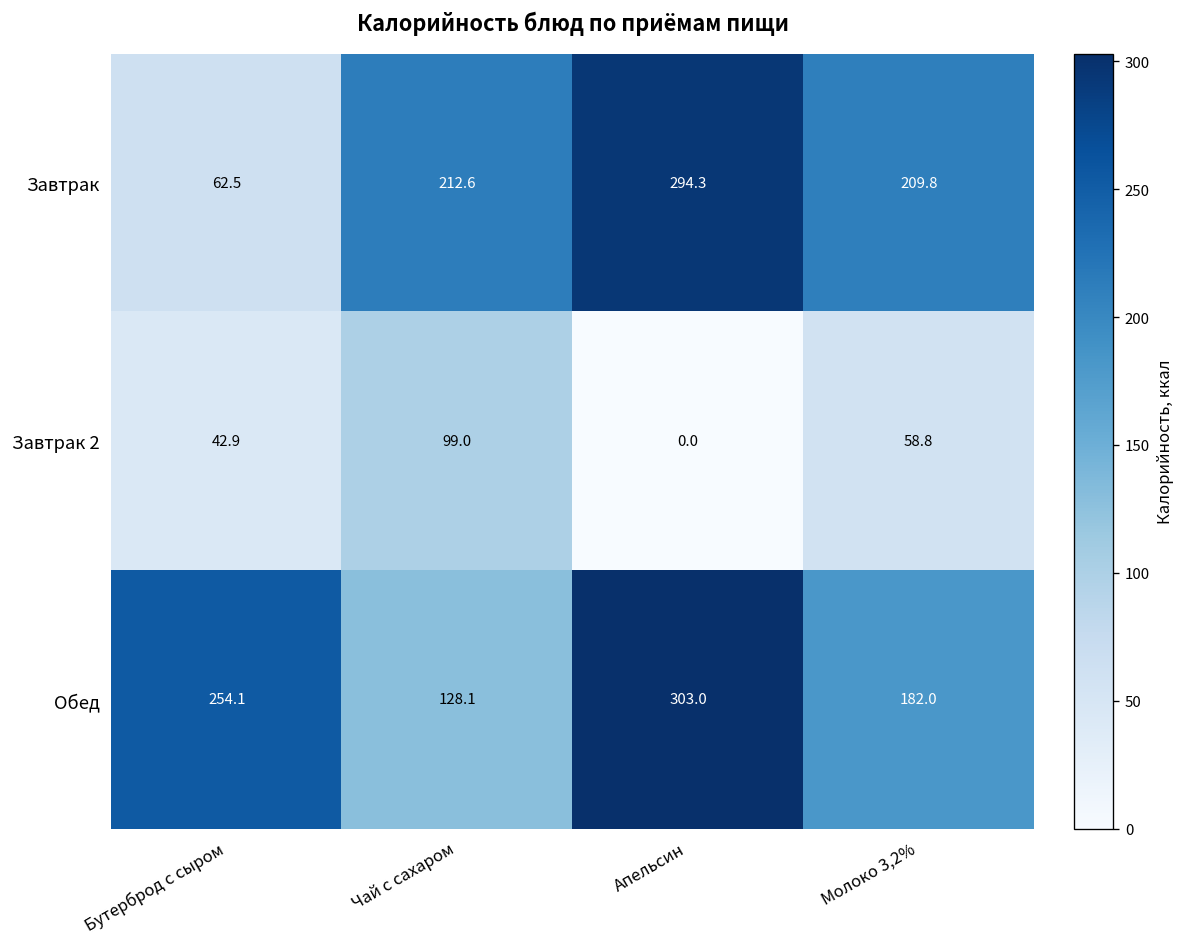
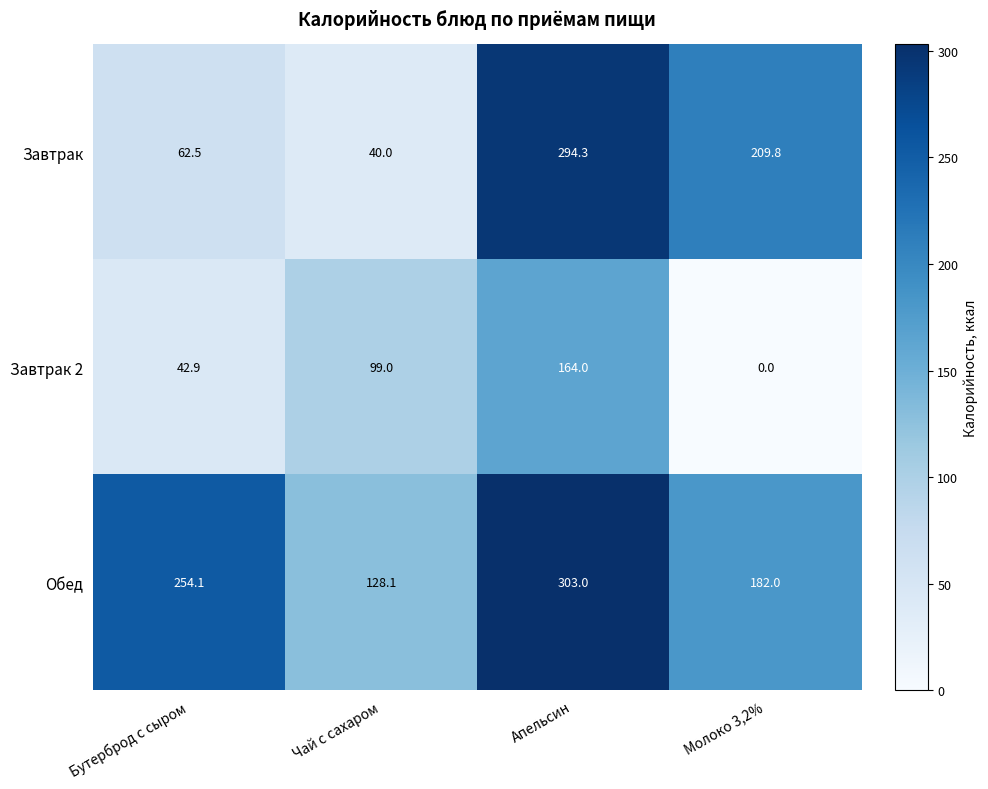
Завтрак, Чай с сахаром: 212.6 -> 40.0
Завтрак 2, Апельсин: 0.0 -> 164.0
Завтрак 2, Молоко 3,2%: 58.8 -> 0.0
